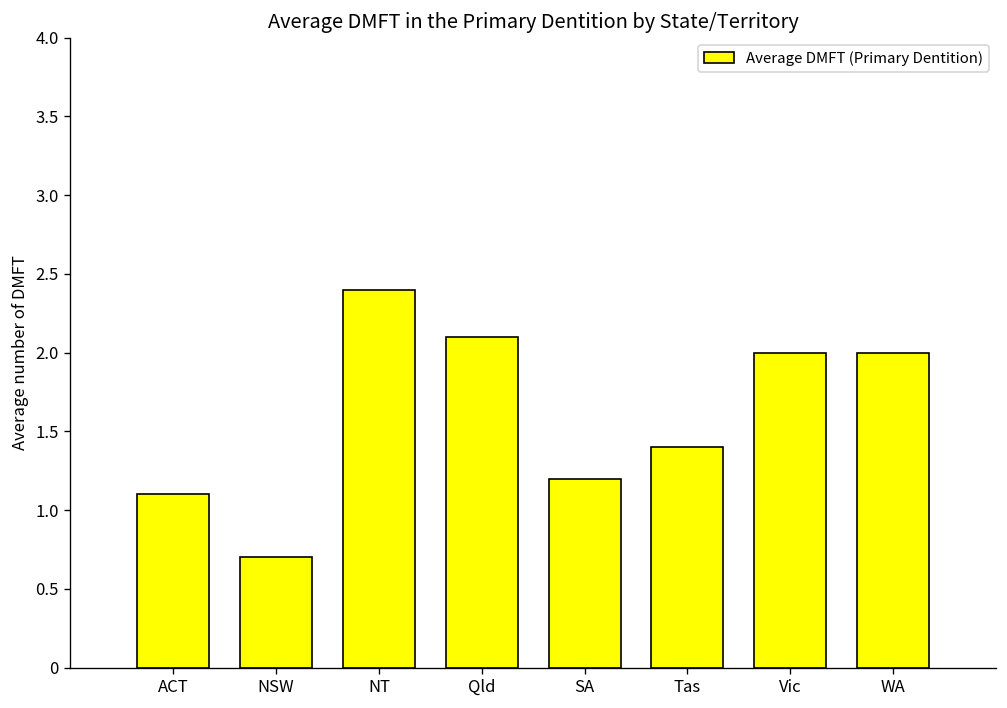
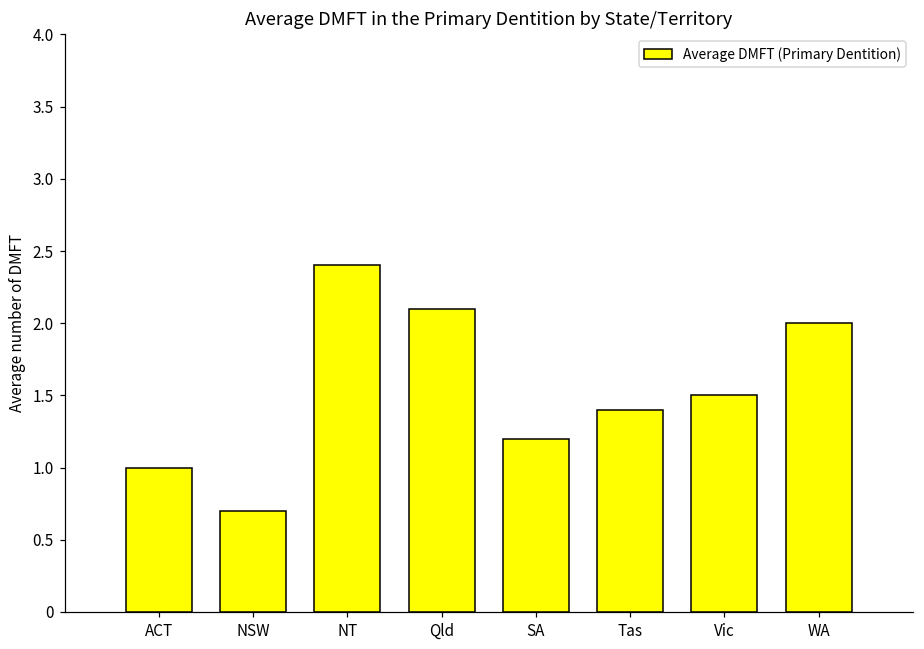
ACT: 1.1 -> 1.0
Vic: 2.0 -> 1.5
